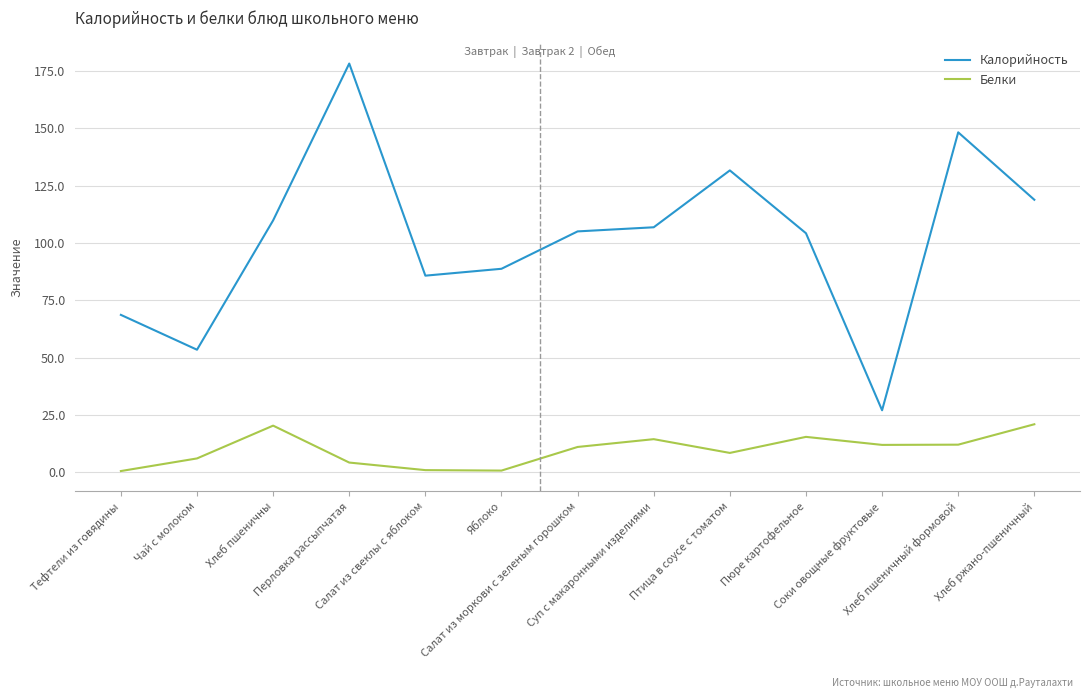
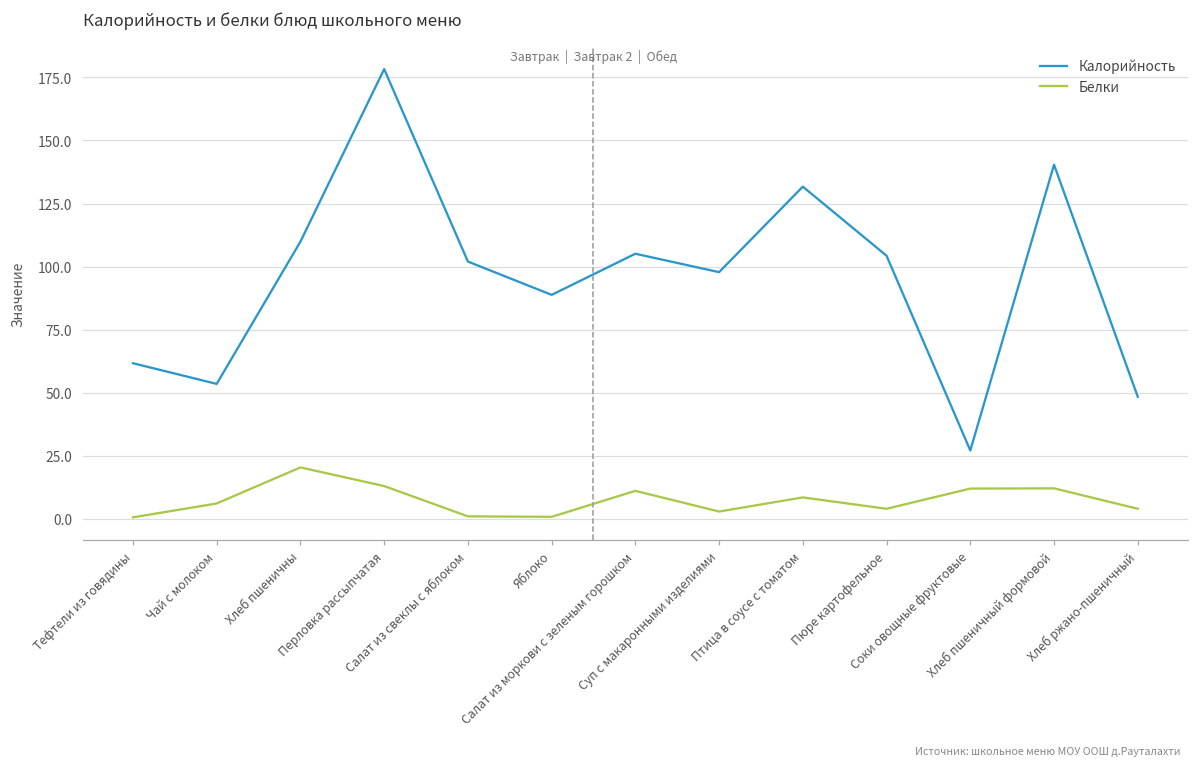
Калорийность, Тефтели из говядины: 69 -> 62
Белки, Перловка рассыпчатая: 4 -> 13
Калорийность, Салат из свеклы с яблоком: 86 -> 102
Калорийность, Суп с макаронными изделиями: 107 -> 98
Белки, Суп с макаронными изделиями: 15 -> 3
Белки, Пюре картофельное: 16 -> 4
Калорийность, Хлеб пшеничный формовой: 148 -> 140
Калорийность, Хлеб ржано-пшеничный: 119 -> 48
Белки, Хлеб ржано-пшеничный: 21 -> 4
